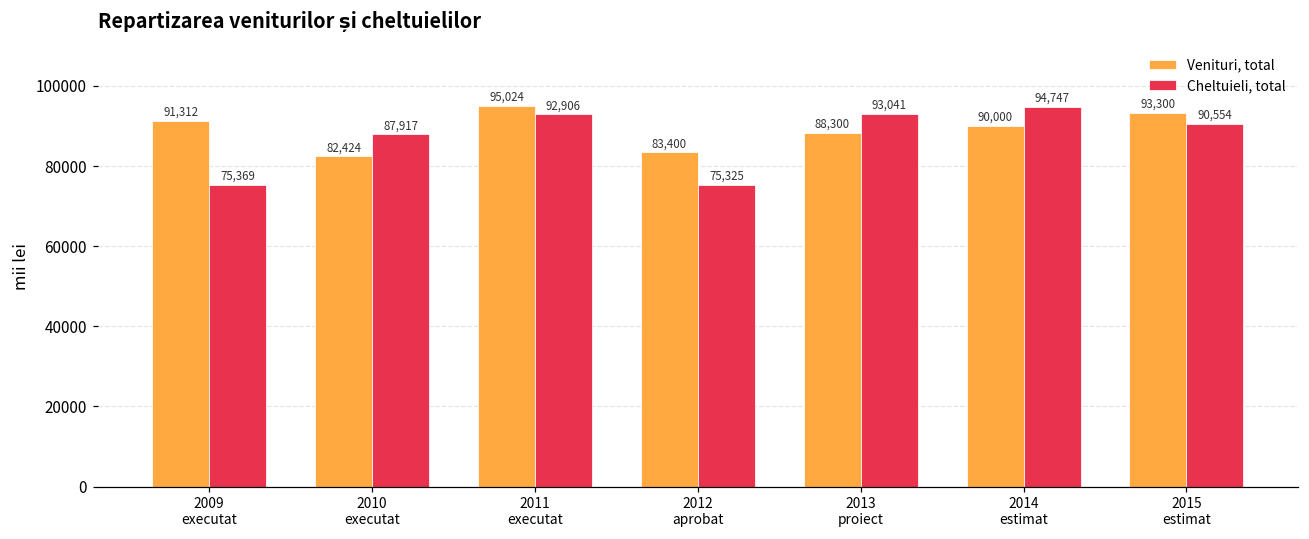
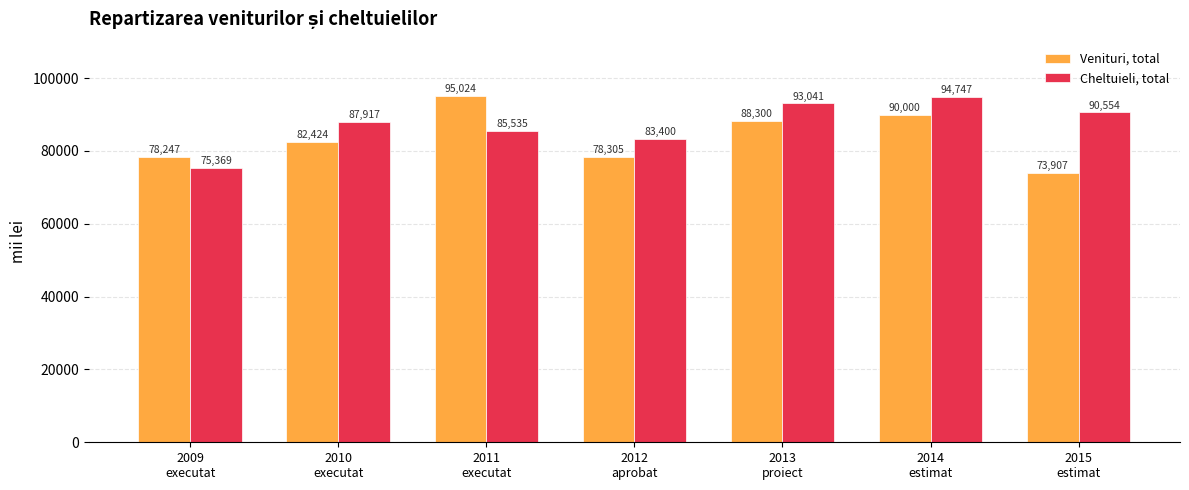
Venituri, total, 2009 executat: 91,312 -> 78,247
Cheltuieli, total, 2011 executat: 92,906 -> 85,535
Venituri, total, 2012 aprobat: 83,400 -> 78,305
Cheltuieli, total, 2012 aprobat: 75,325 -> 83,400
Venituri, total, 2015 estimat: 93,300 -> 73,907
